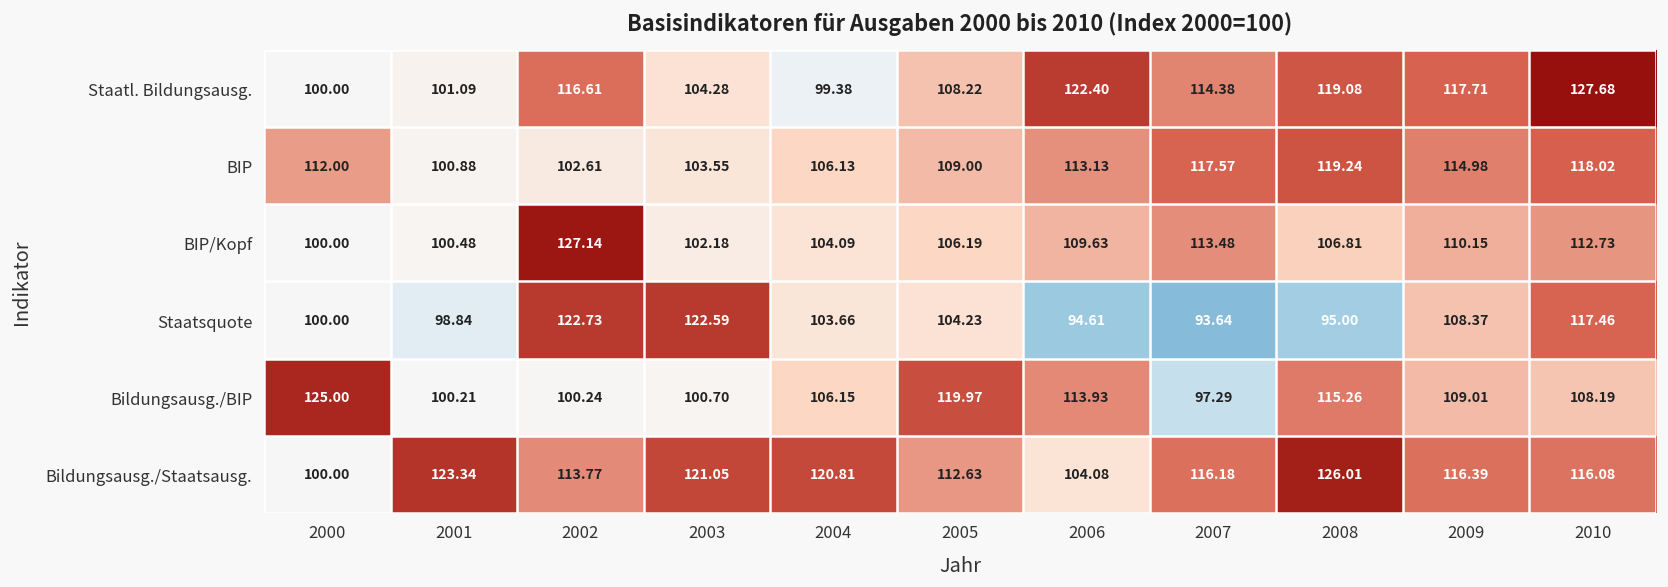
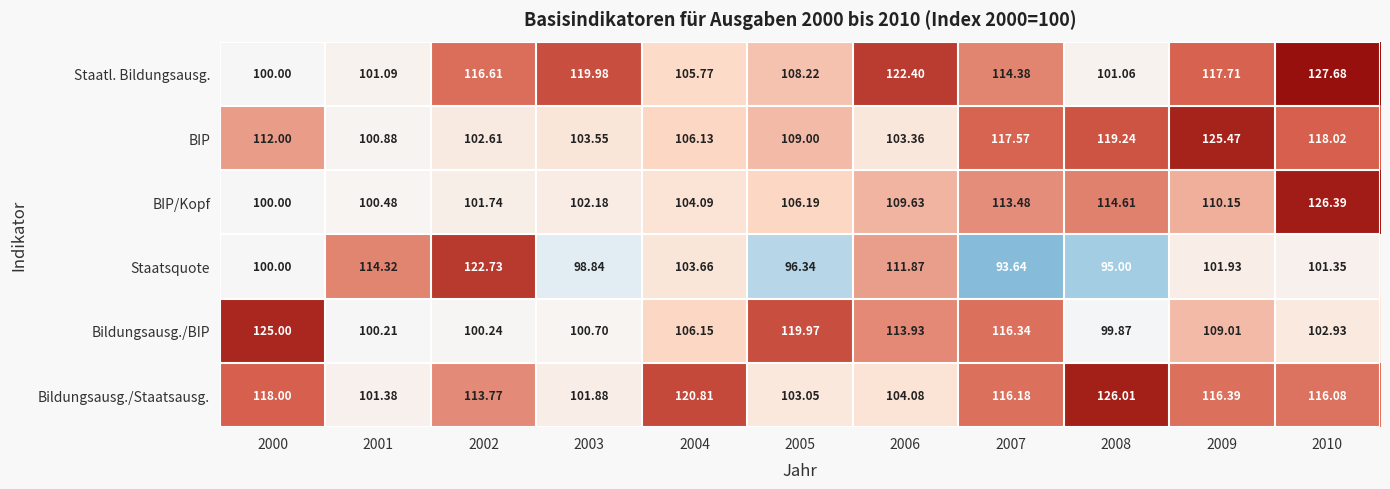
Staatl. Bildungsausg., 2003: 104.28 -> 119.98
Staatl. Bildungsausg., 2004: 99.38 -> 105.77
Staatl. Bildungsausg., 2008: 119.08 -> 101.06
BIP, 2006: 113.13 -> 103.36
BIP, 2009: 114.98 -> 125.47
BIP/Kopf, 2002: 127.14 -> 101.74
BIP/Kopf, 2008: 106.81 -> 114.61
BIP/Kopf, 2010: 112.73 -> 126.39
Staatsquote, 2001: 98.84 -> 114.32
Staatsquote, 2003: 122.59 -> 98.84
Staatsquote, 2005: 104.23 -> 96.34
Staatsquote, 2006: 94.61 -> 111.87
Staatsquote, 2009: 108.37 -> 101.93
Staatsquote, 2010: 117.46 -> 101.35
Bildungsausg./BIP, 2007: 97.29 -> 116.34
Bildungsausg./BIP, 2008: 115.26 -> 99.87
Bildungsausg./BIP, 2010: 108.19 -> 102.93
Bildungsausg./Staatsausg., 2000: 100.00 -> 118.00
Bildungsausg./Staatsausg., 2001: 123.34 -> 101.38
Bildungsausg./Staatsausg., 2003: 121.05 -> 101.88
Bildungsausg./Staatsausg., 2005: 112.63 -> 103.05
